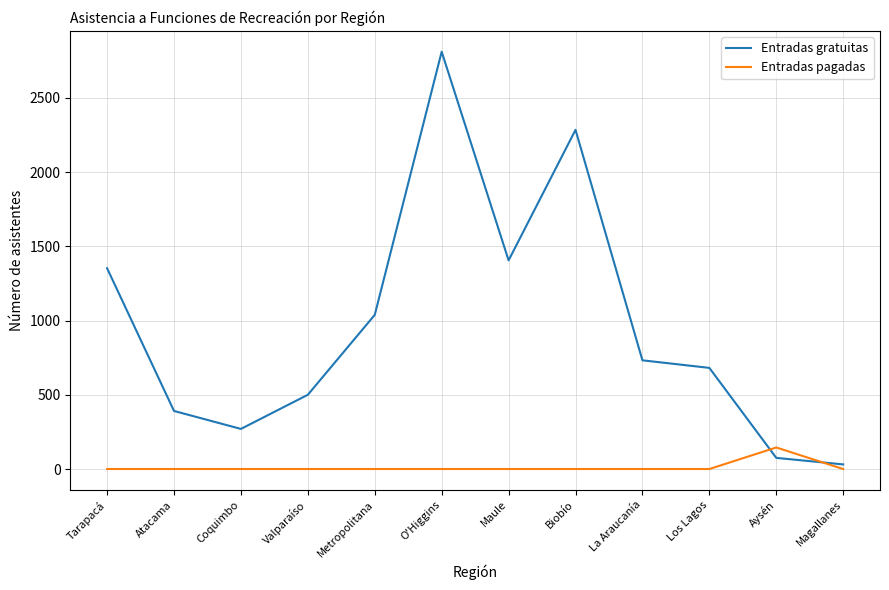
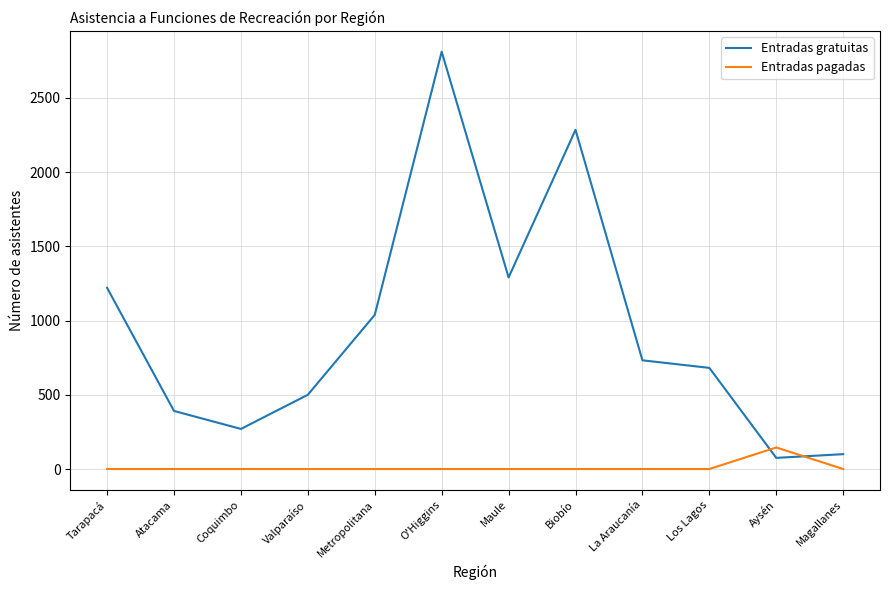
Entradas gratuitas, Tarapacá: 1350 -> 1220
Entradas gratuitas, Maule: 1410 -> 1290
Entradas gratuitas, Magallanes: 30 -> 100
